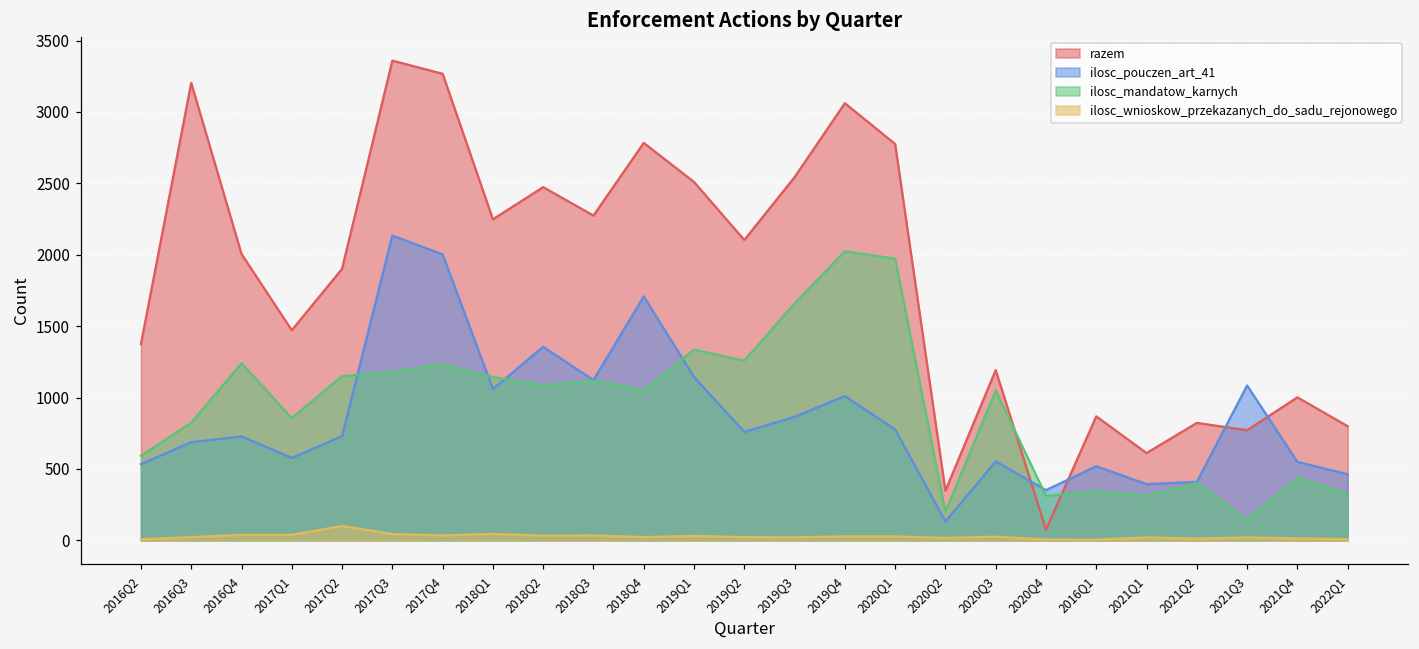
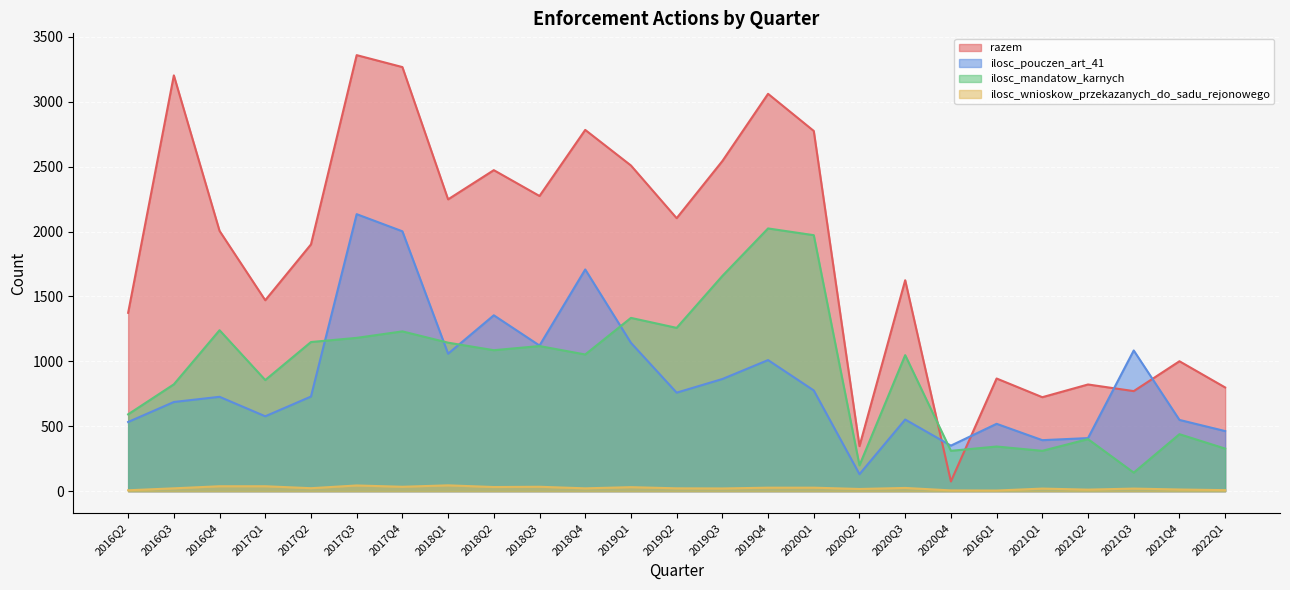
ilosc_wnioskow_przekazanych_do_sadu_rejonowego, 2017Q2: 100 -> 20
razem, 2020Q3: 1190 -> 1630
razem, 2021Q1: 610 -> 720
